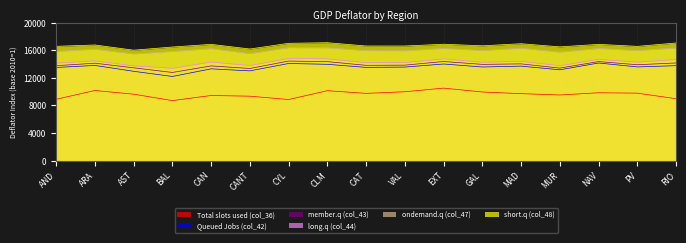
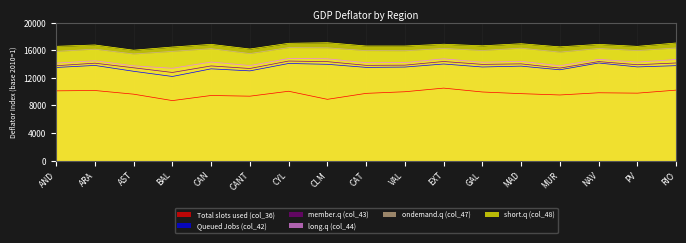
Total slots used (col_36), AND: 9000 -> 10000
Total slots used (col_36), CYL: 9000 -> 10000
Total slots used (col_36), CLM: 10000 -> 9000
Total slots used (col_36), RIO: 9000 -> 10000
